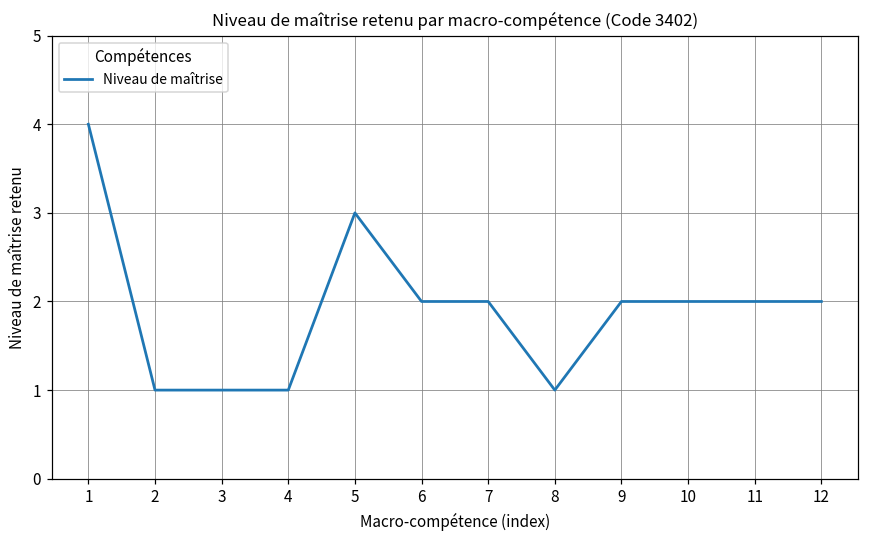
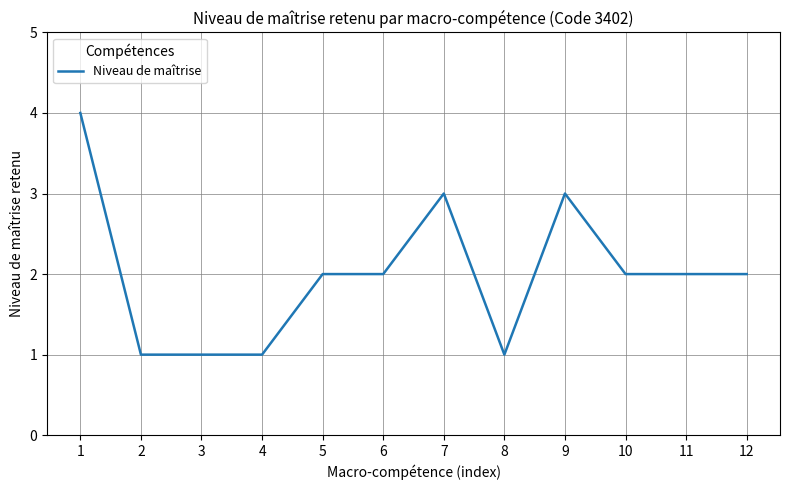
5: 3 -> 2
7: 2 -> 3
9: 2 -> 3
